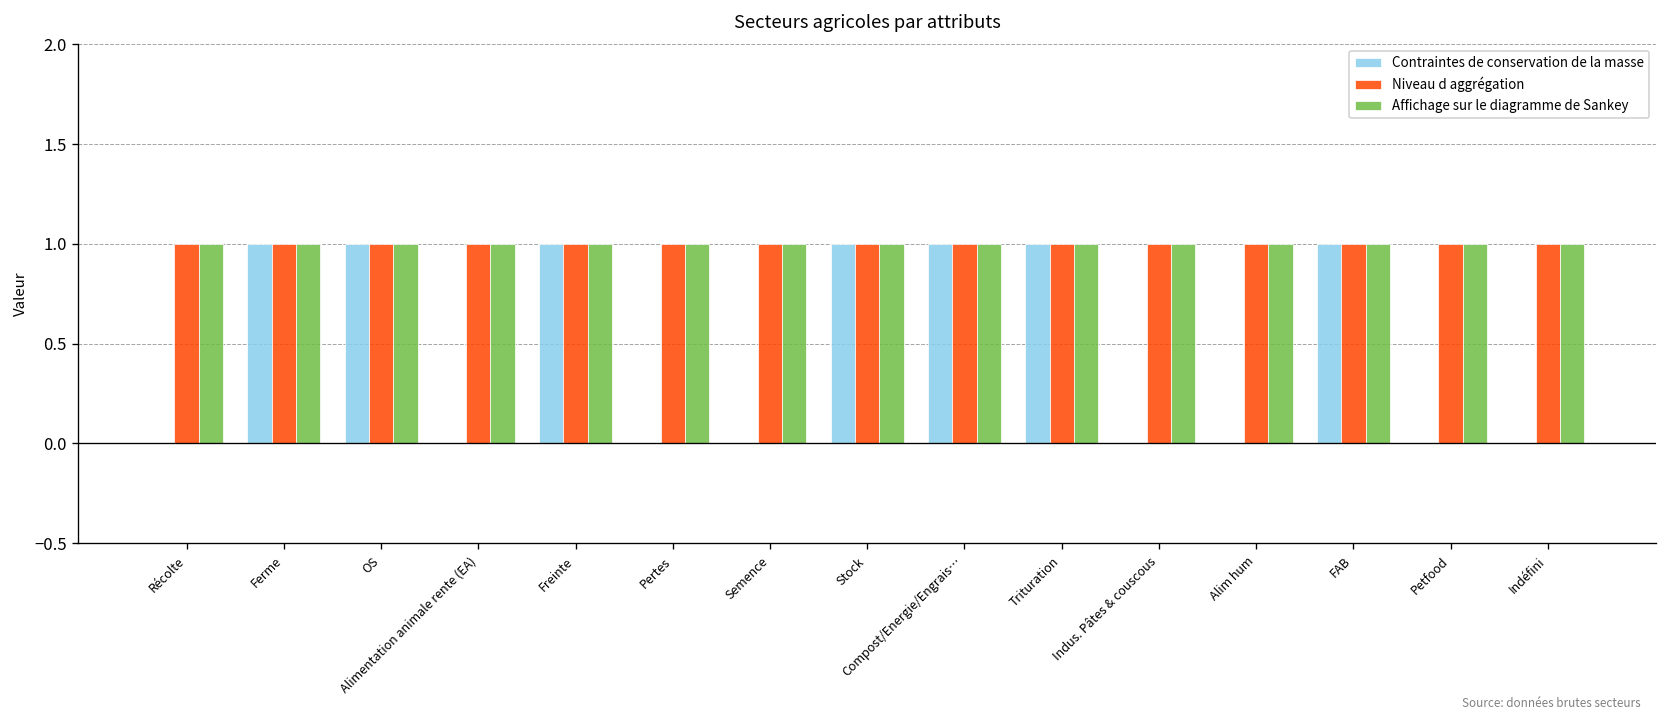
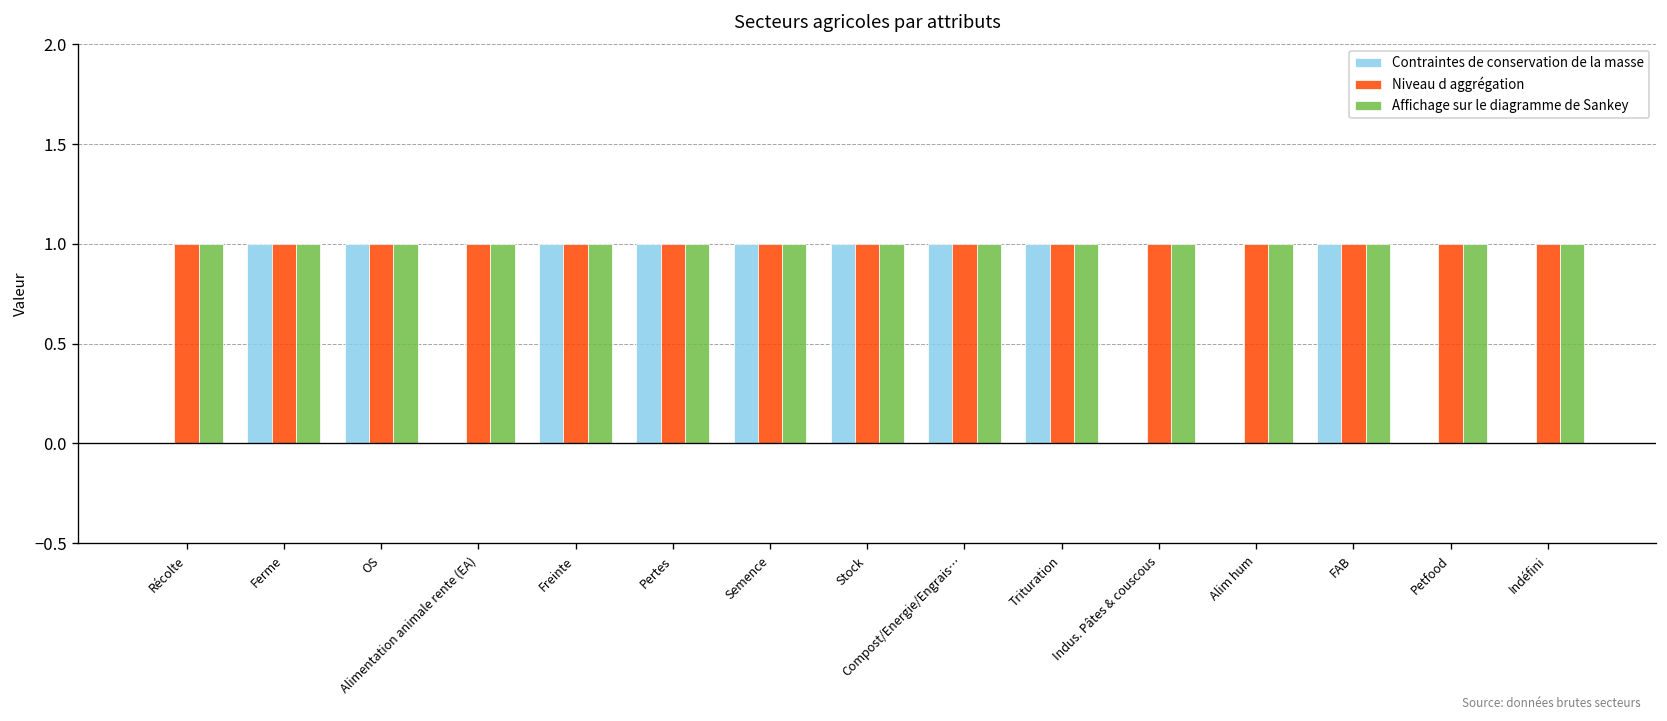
Contraintes de conservation de la masse, Pertes: 0 -> 1
Contraintes de conservation de la masse, Semence: 0 -> 1
